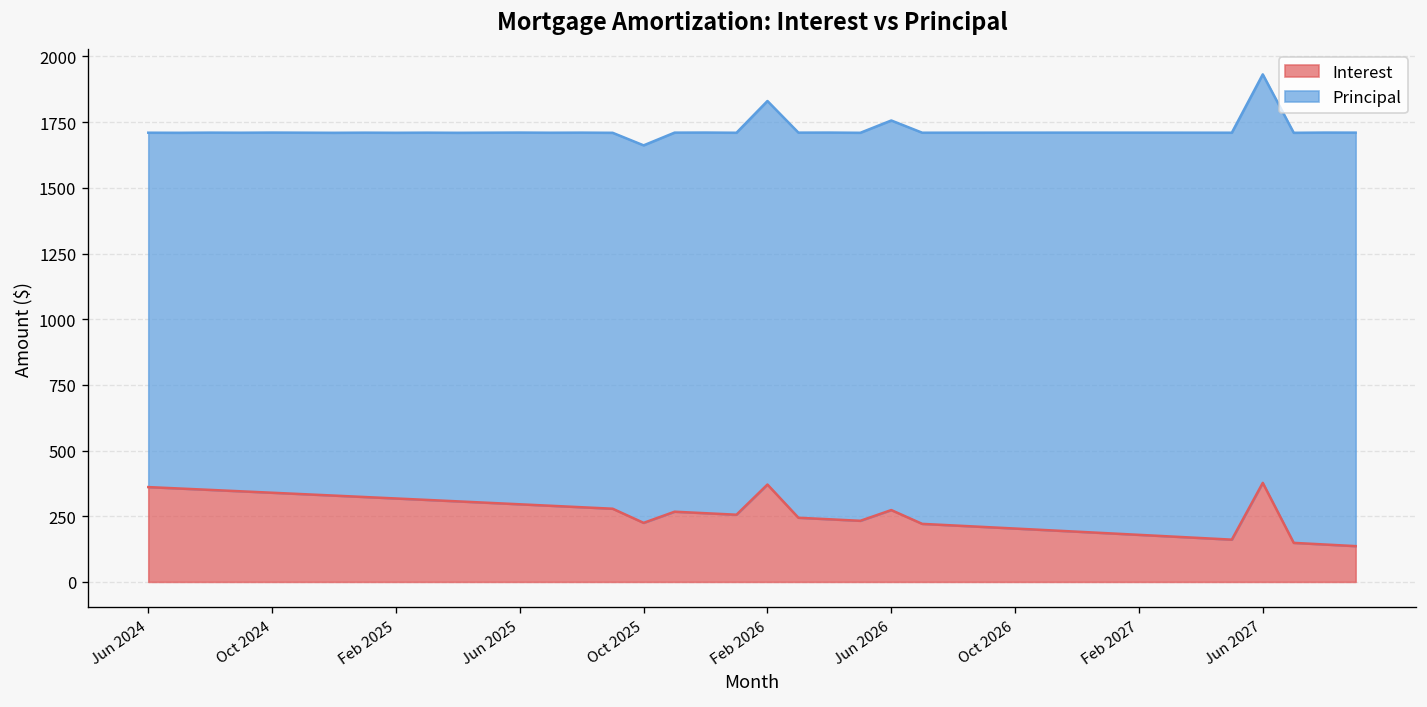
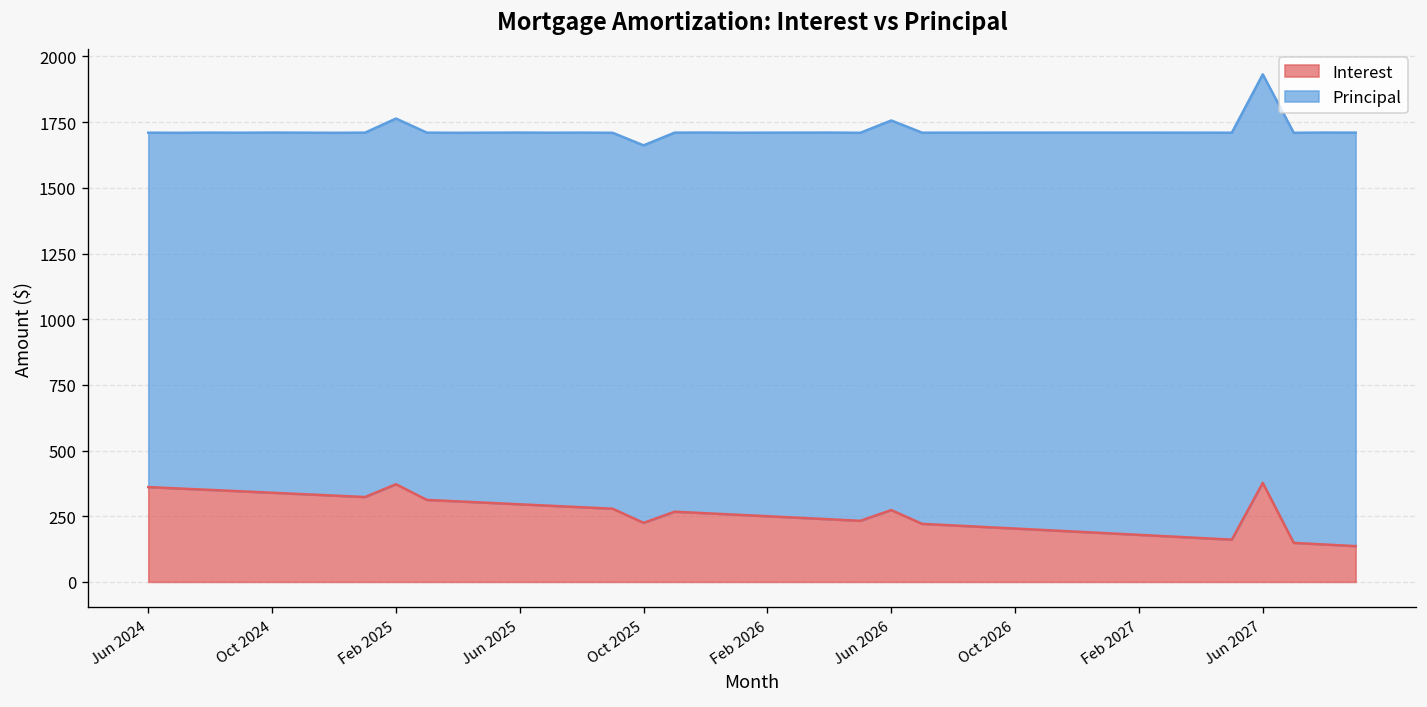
Interest, Feb 2025: 320 -> 370
Interest, Feb 2026: 370 -> 250
